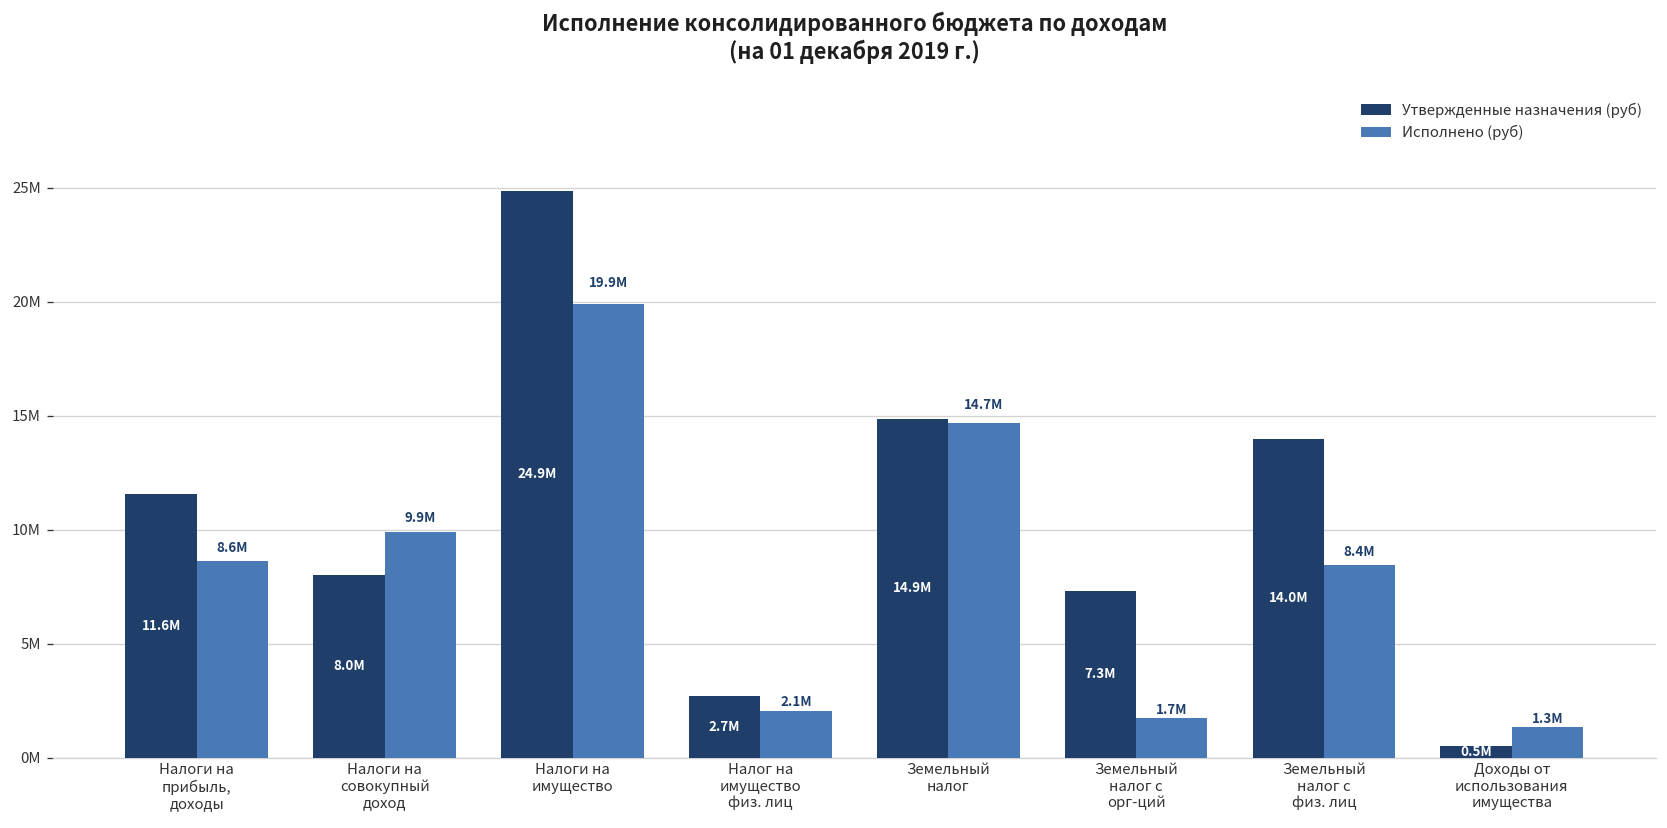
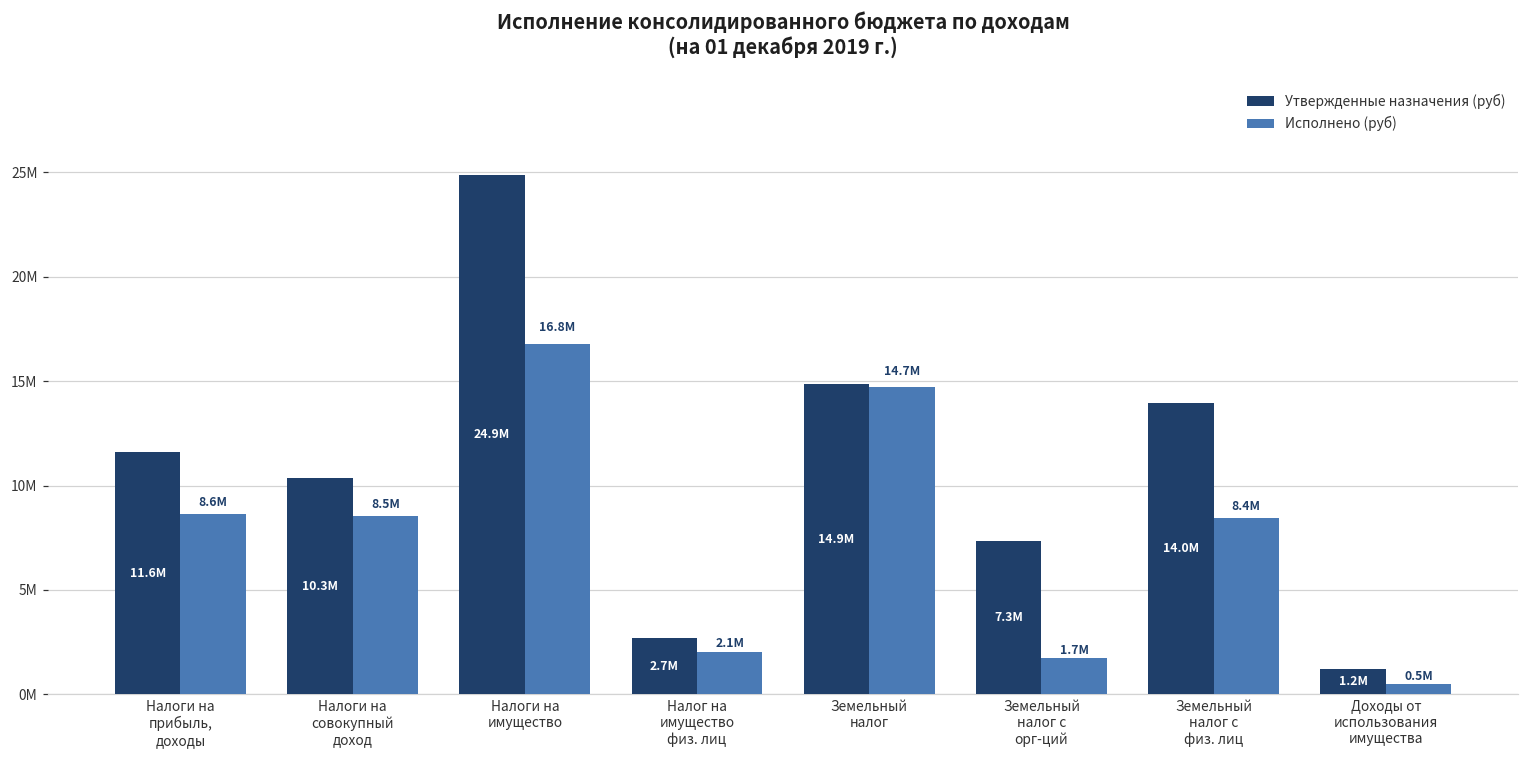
Утвержденные назначения (руб), Налоги на совокупный доход: 8.0M -> 10.3M
Исполнено (руб), Налоги на совокупный доход: 9.9M -> 8.5M
Исполнено (руб), Налоги на имущество: 19.9M -> 16.8M
Утвержденные назначения (руб), Доходы от использования имущества: 0.5M -> 1.2M
Исполнено (руб), Доходы от использования имущества: 1.3M -> 0.5M
